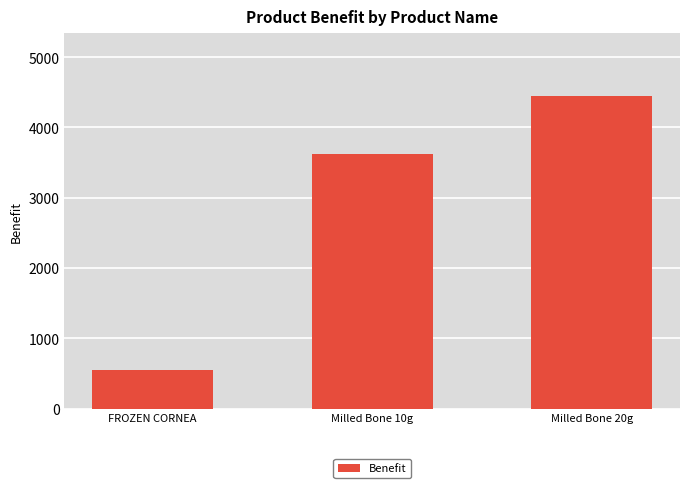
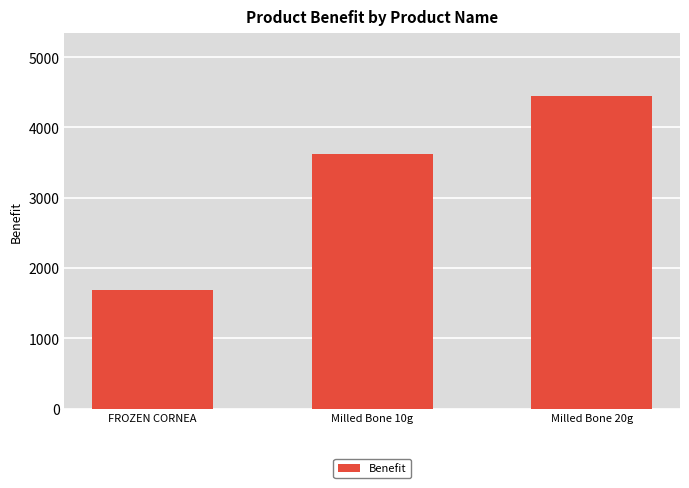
FROZEN CORNEA: 600 -> 1700
